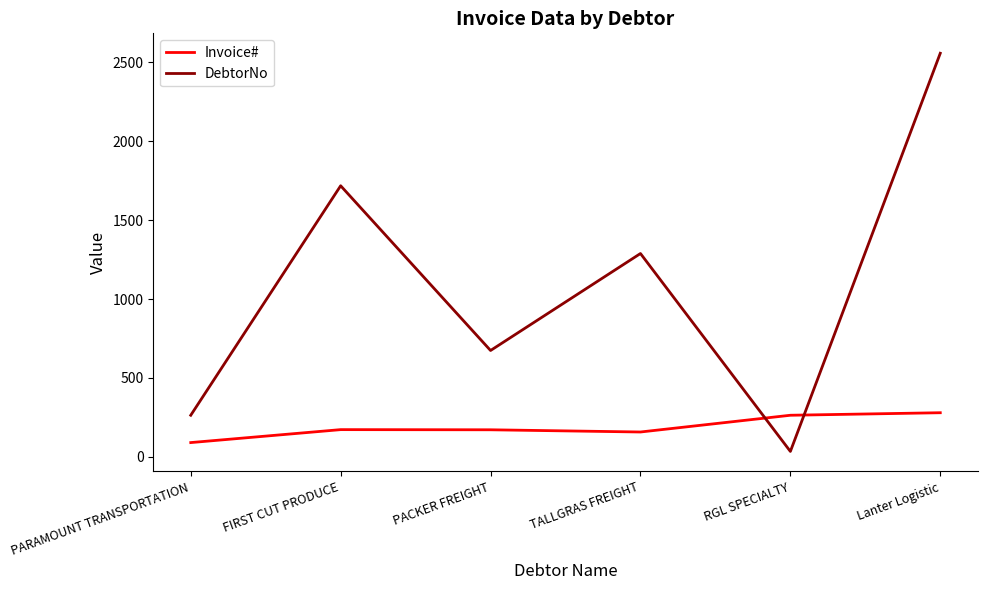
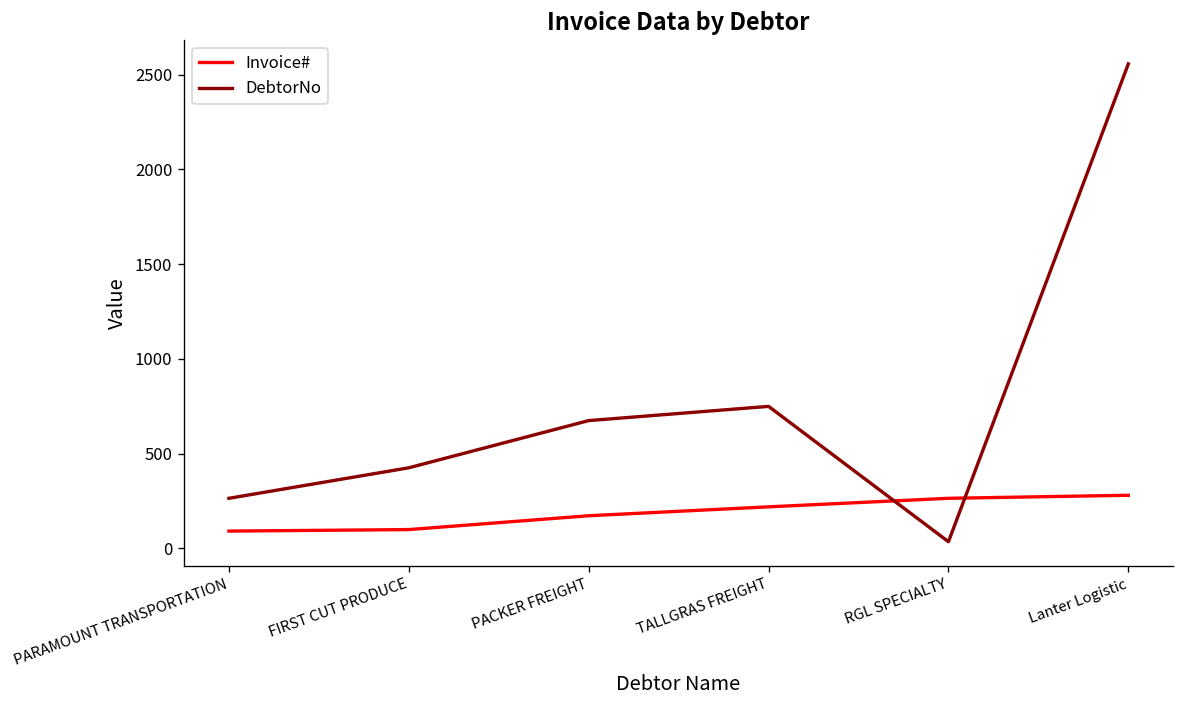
Invoice#, FIRST CUT PRODUCE: 170 -> 100
DebtorNo, FIRST CUT PRODUCE: 1720 -> 430
Invoice#, TALLGRAS FREIGHT: 160 -> 220
DebtorNo, TALLGRAS FREIGHT: 1290 -> 750
